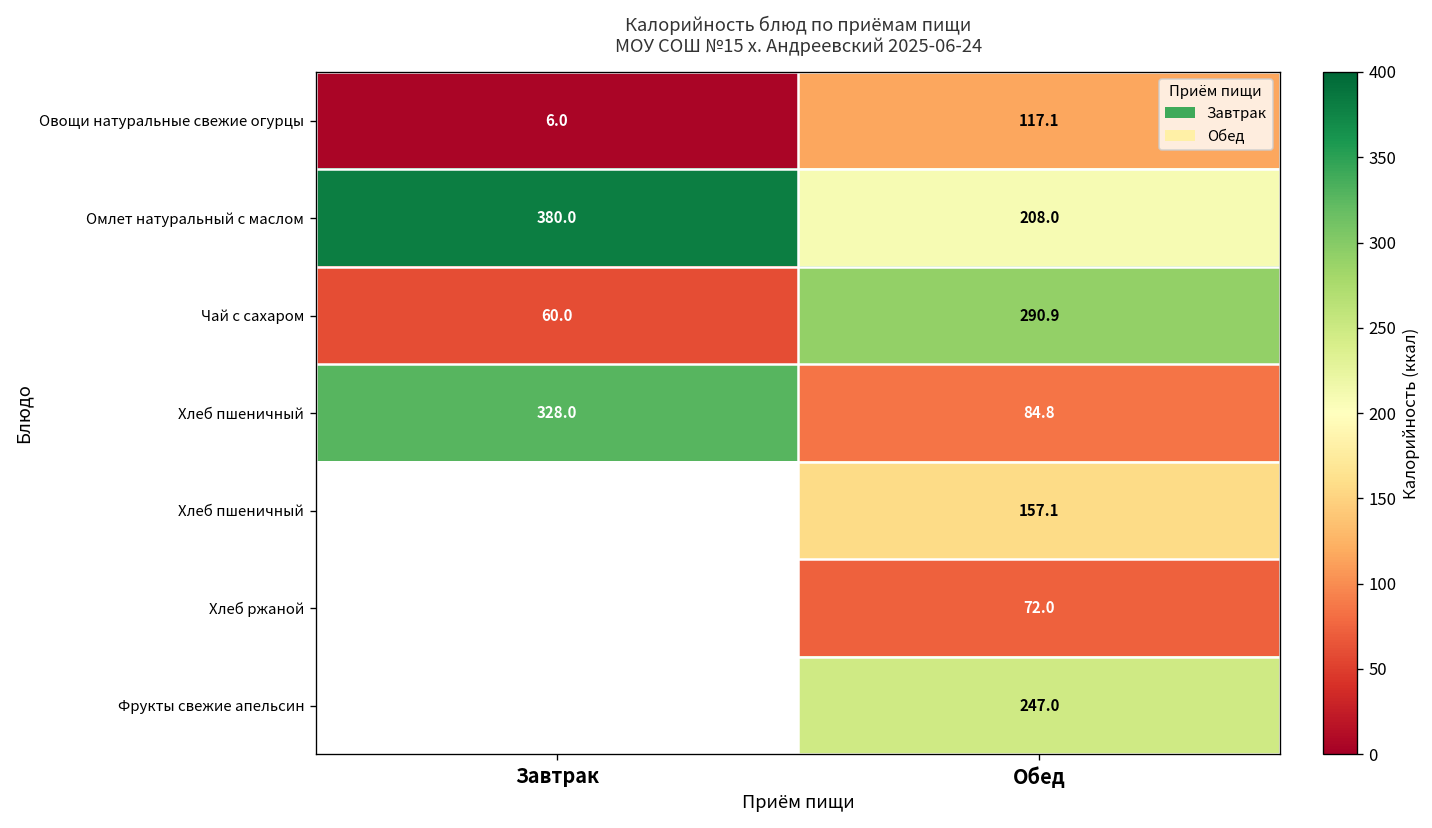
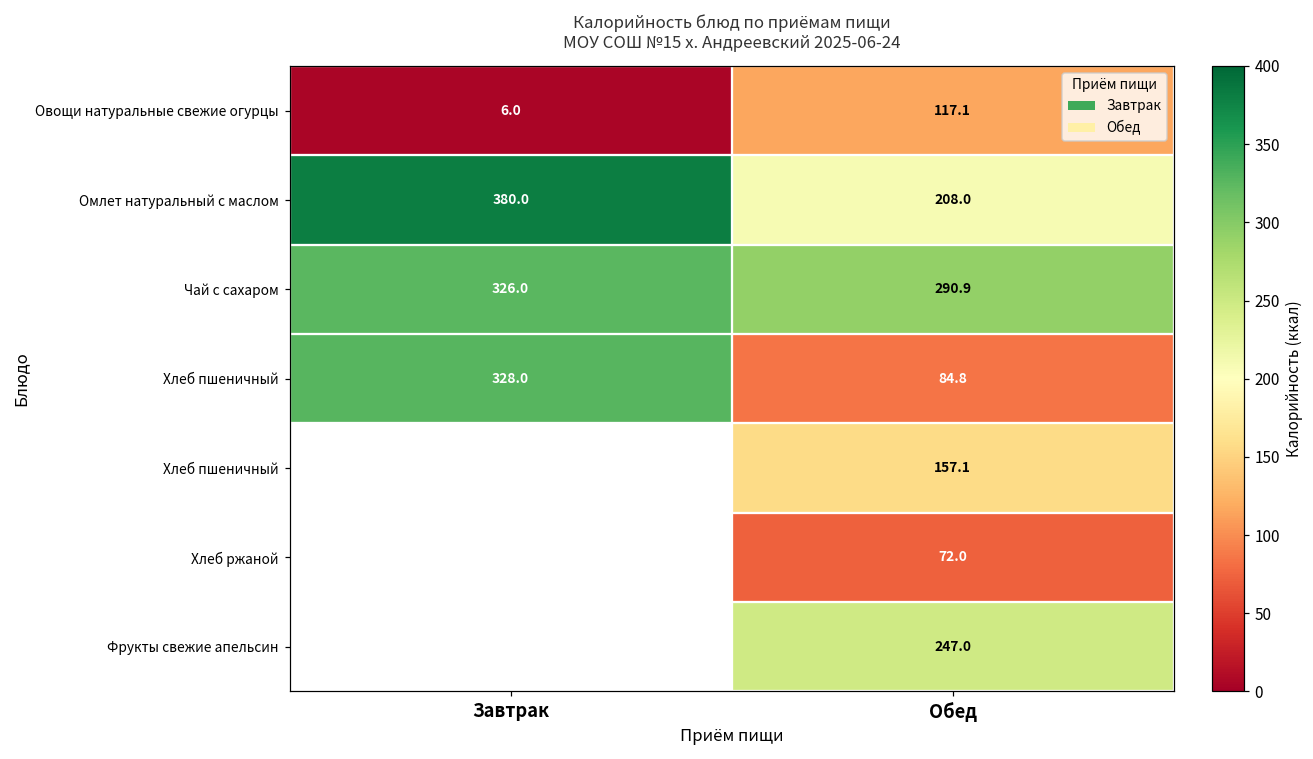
Чай с сахаром, Завтрак: 60.0 -> 326.0
